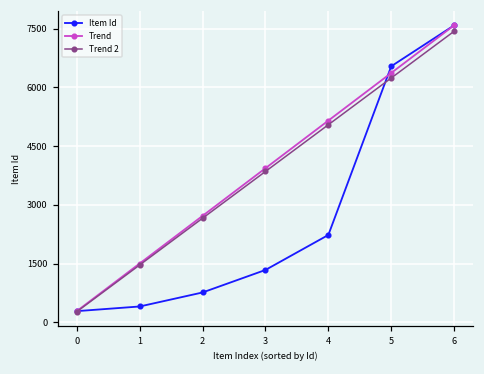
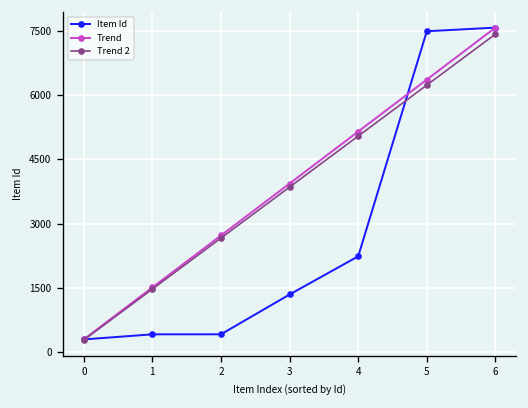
Item Id, 2: 800 -> 400
Item Id, 5: 6500 -> 7500
